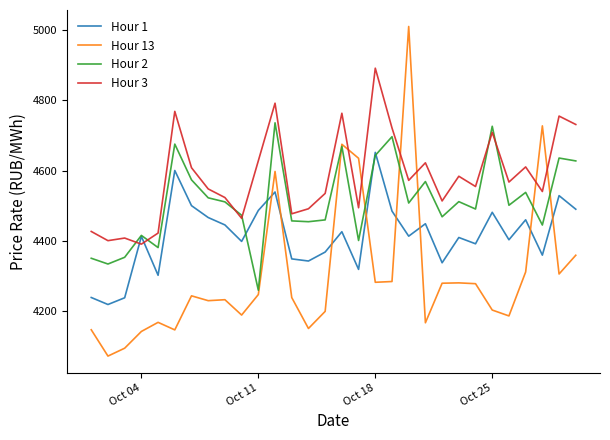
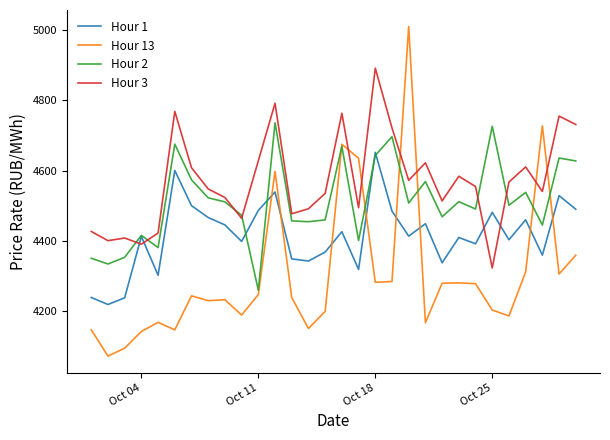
Hour 3, Oct 25: 4710 -> 4320
